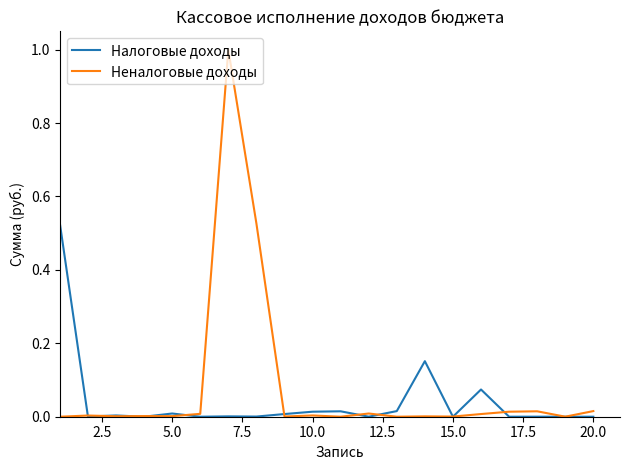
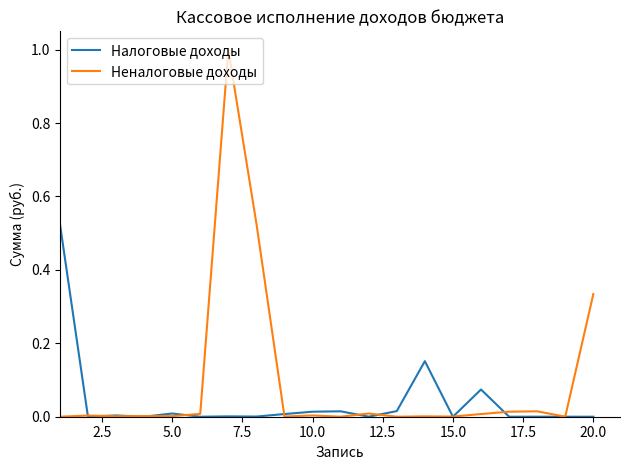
Неналоговые доходы, 20.0: 0.02 -> 0.33
